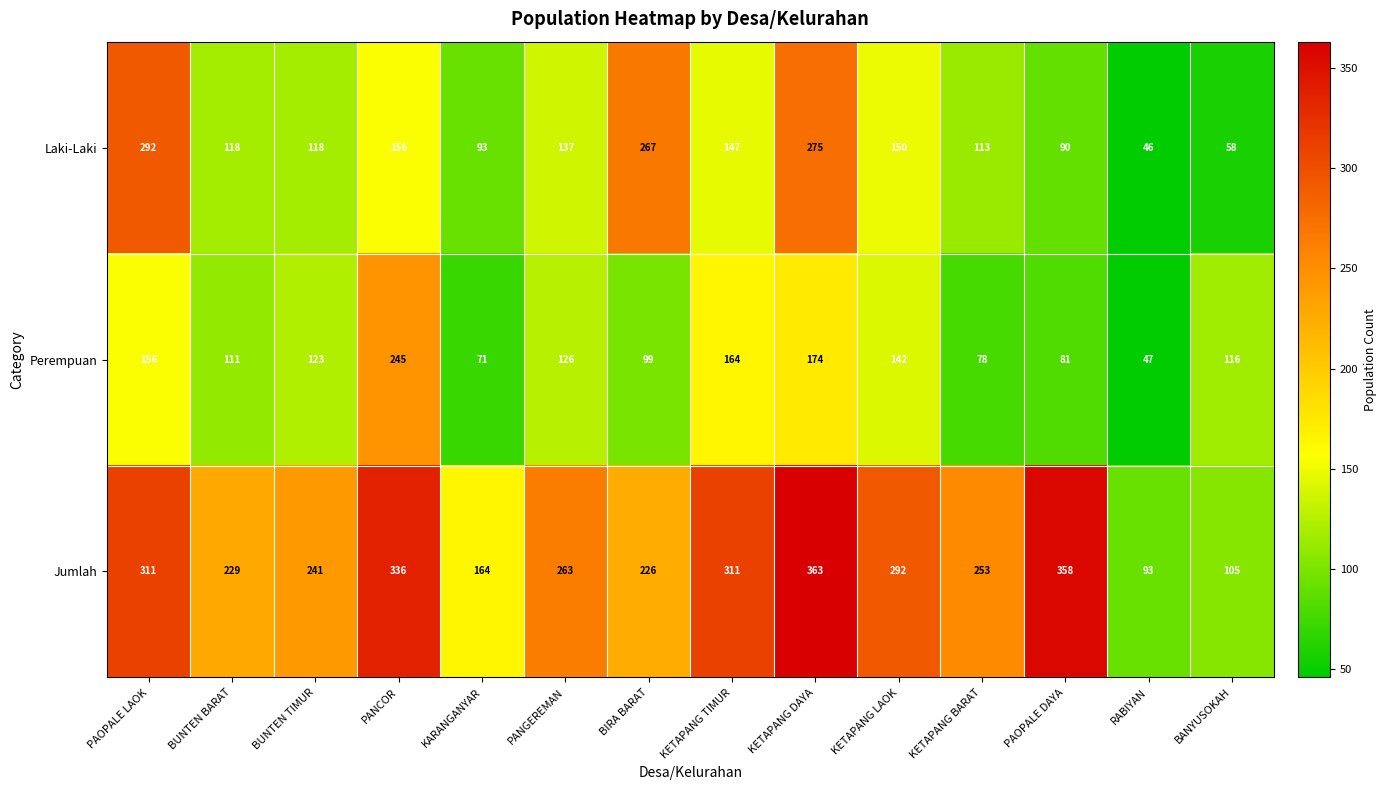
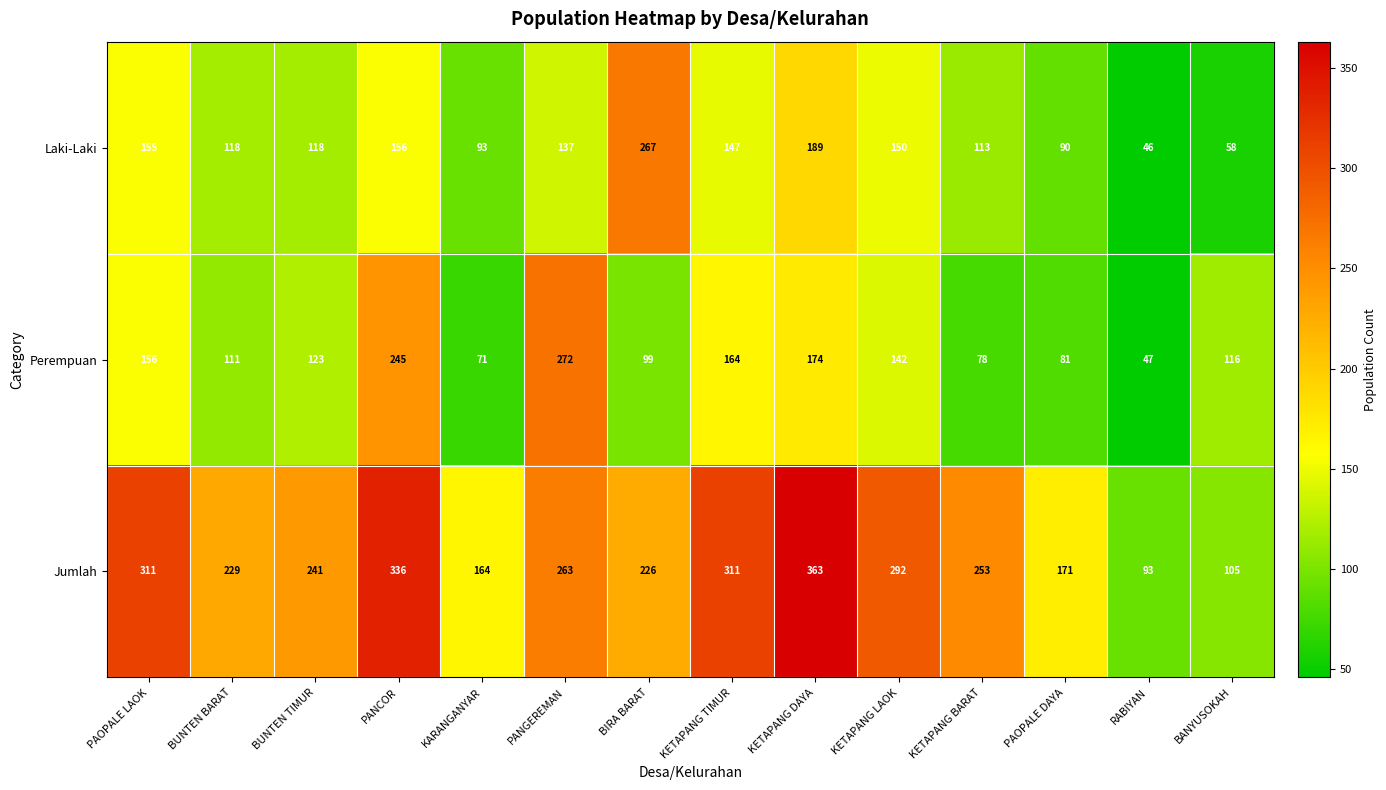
Laki-Laki, PAOPALE LAOK: 292 -> 155
Laki-Laki, KETAPANG DAYA: 275 -> 189
Perempuan, PANGEREMAN: 126 -> 272
Jumlah, PAOPALE DAYA: 358 -> 171
